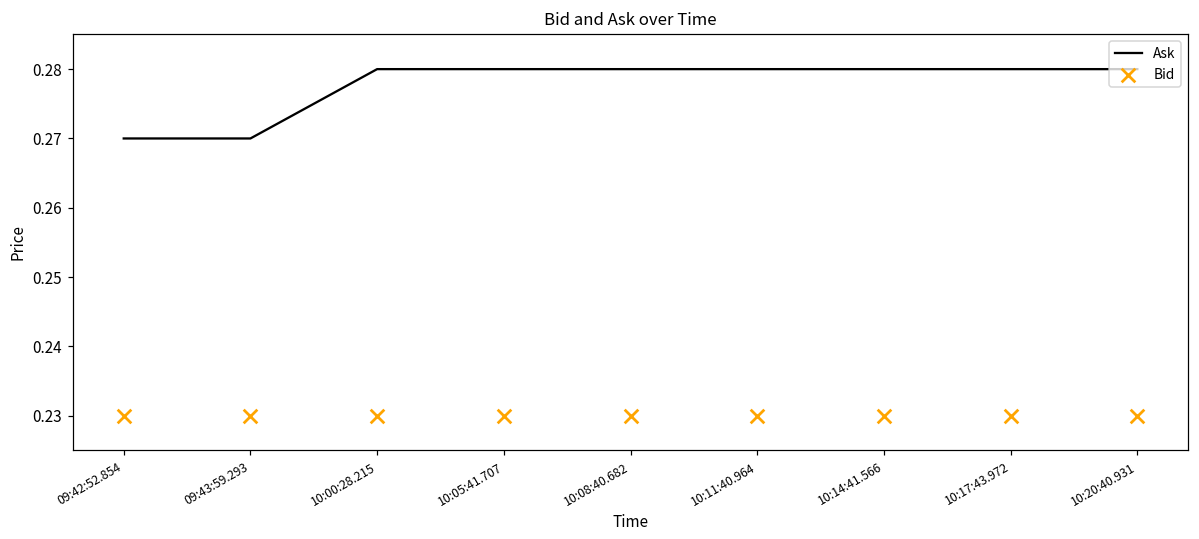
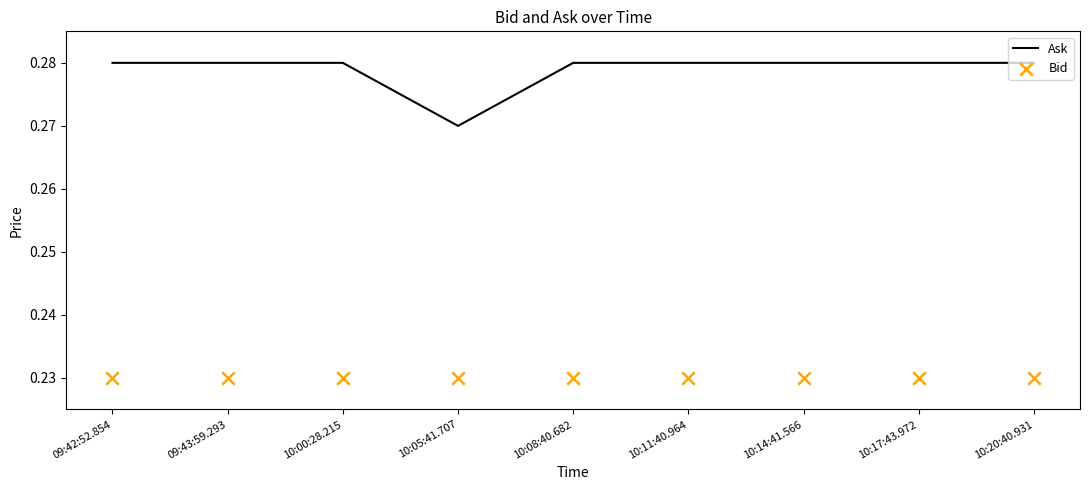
Ask, 09:42:52.854: 0.27 -> 0.28
Ask, 09:43:59.293: 0.27 -> 0.28
Ask, 10:05:41.707: 0.28 -> 0.27
